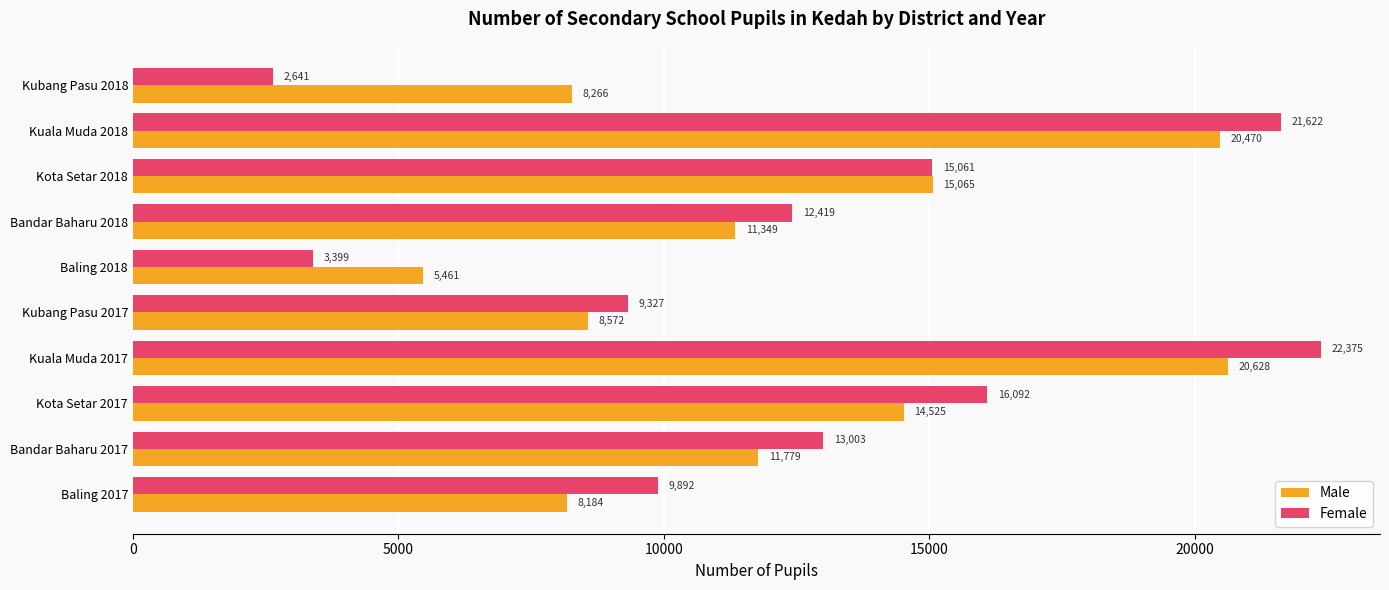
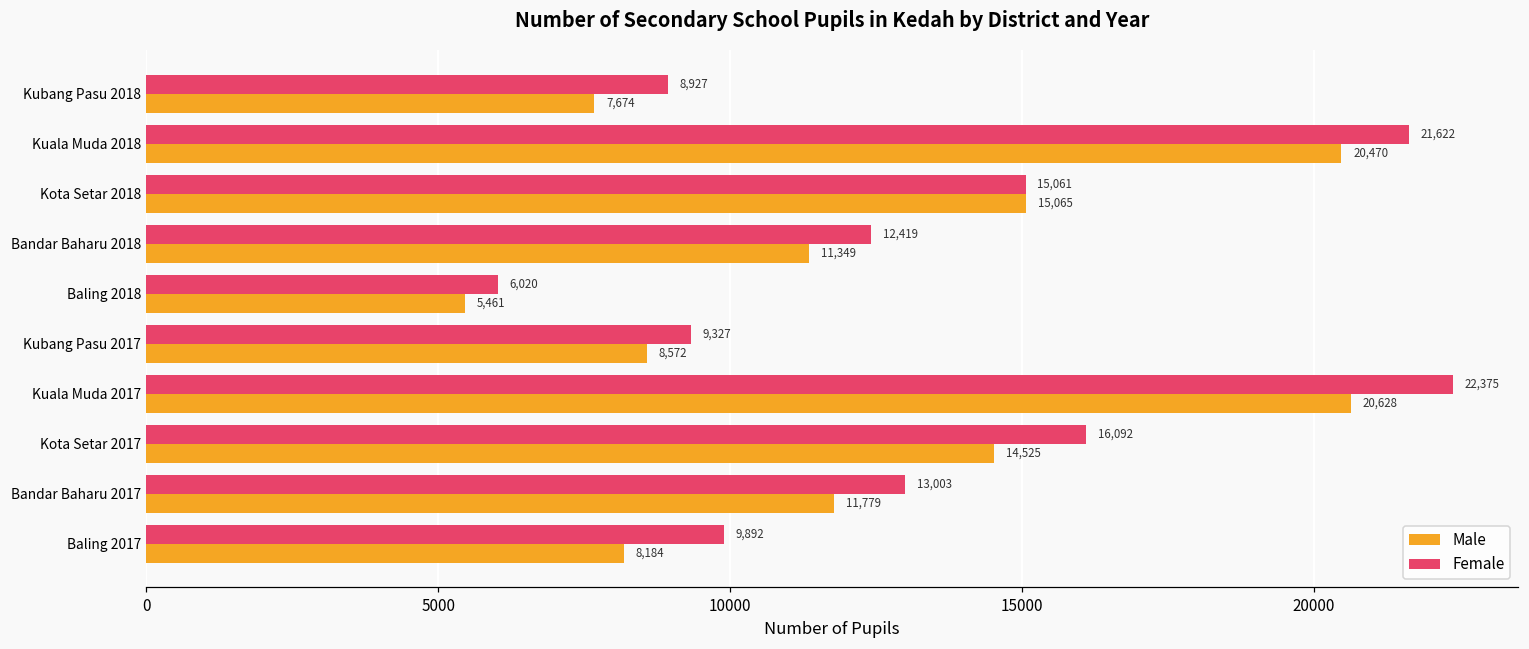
Female, Kubang Pasu 2018: 2,641 -> 8,927
Male, Kubang Pasu 2018: 8,266 -> 7,674
Female, Baling 2018: 3,399 -> 6,020
